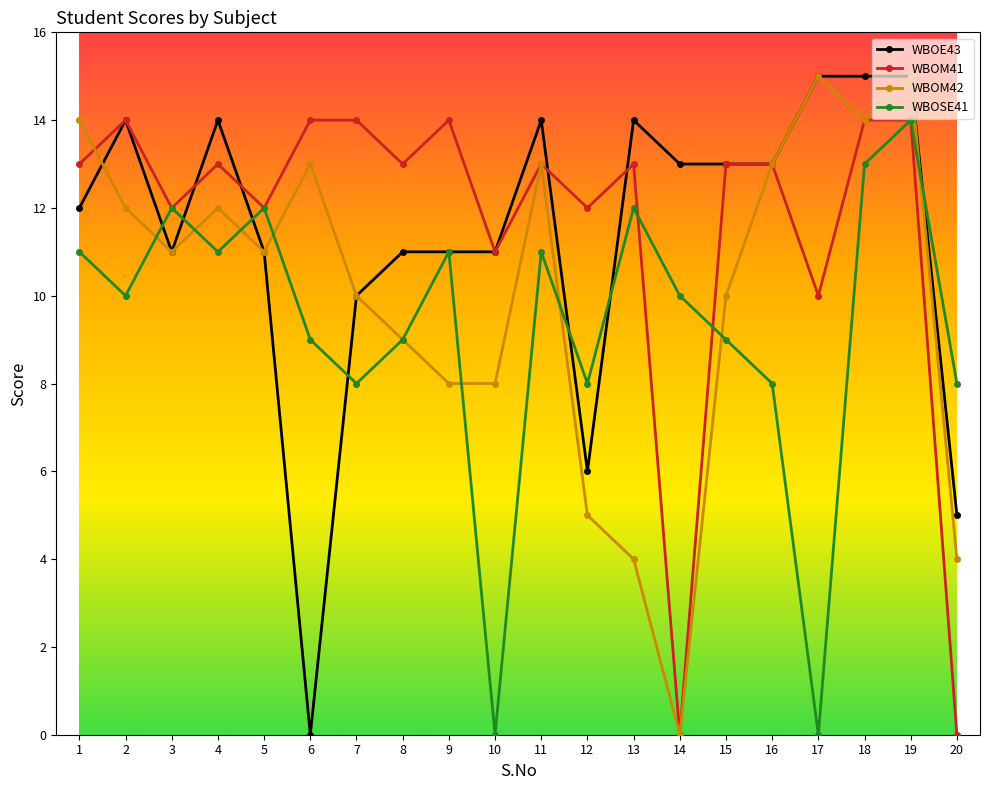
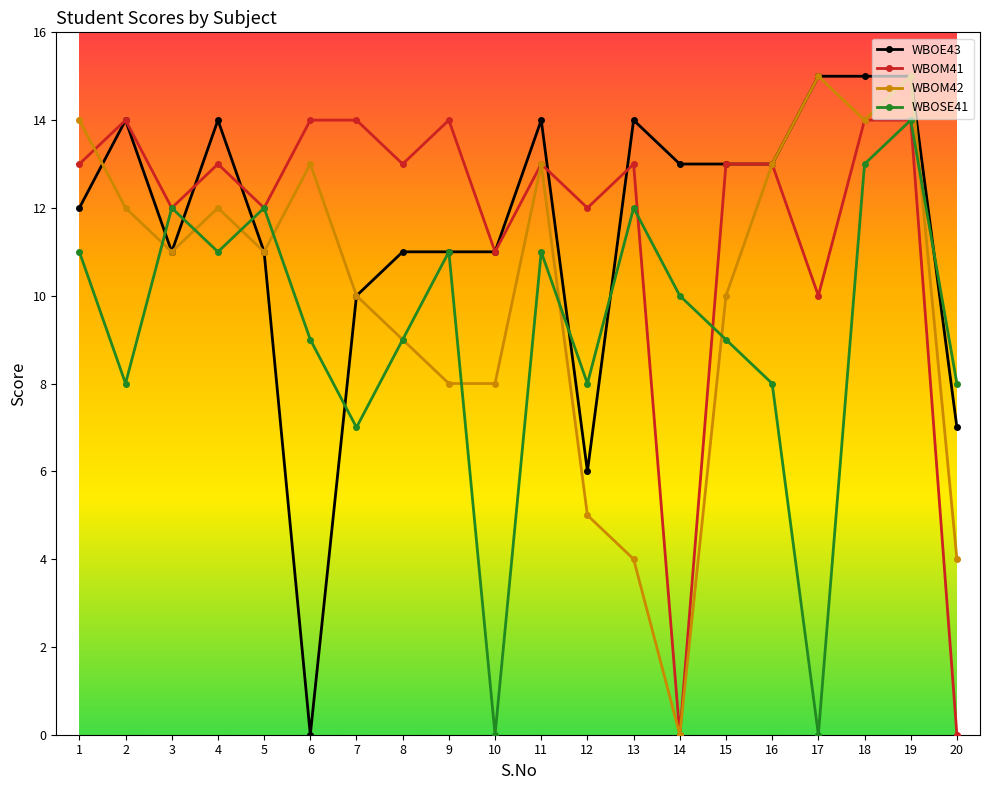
WBOSE41, 2: 10 -> 8
WBOSE41, 7: 8 -> 7
WBOE43, 20: 5 -> 7
